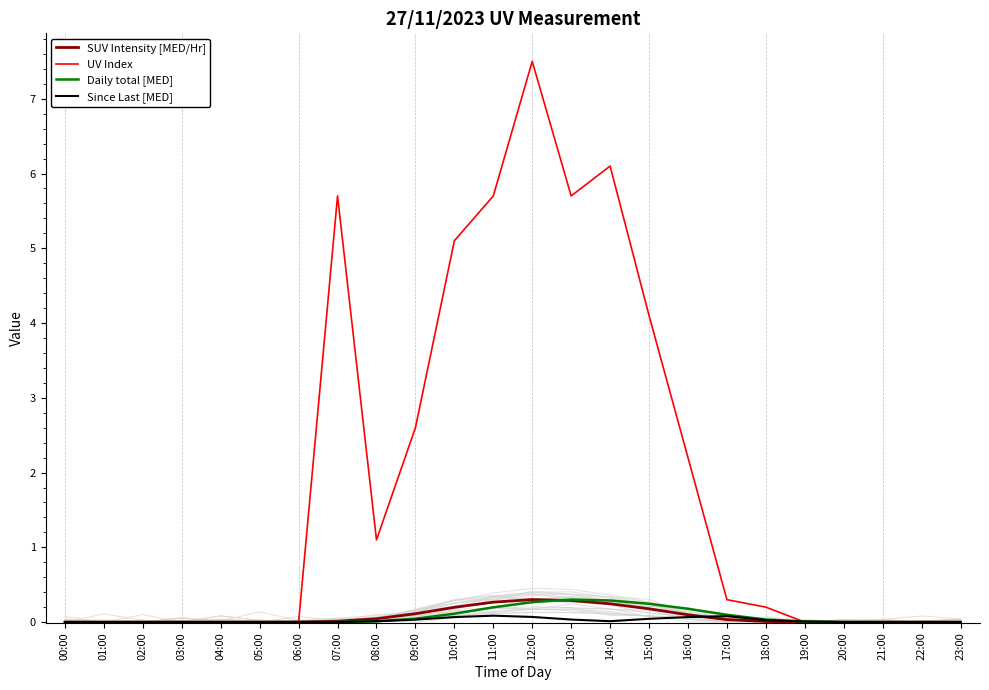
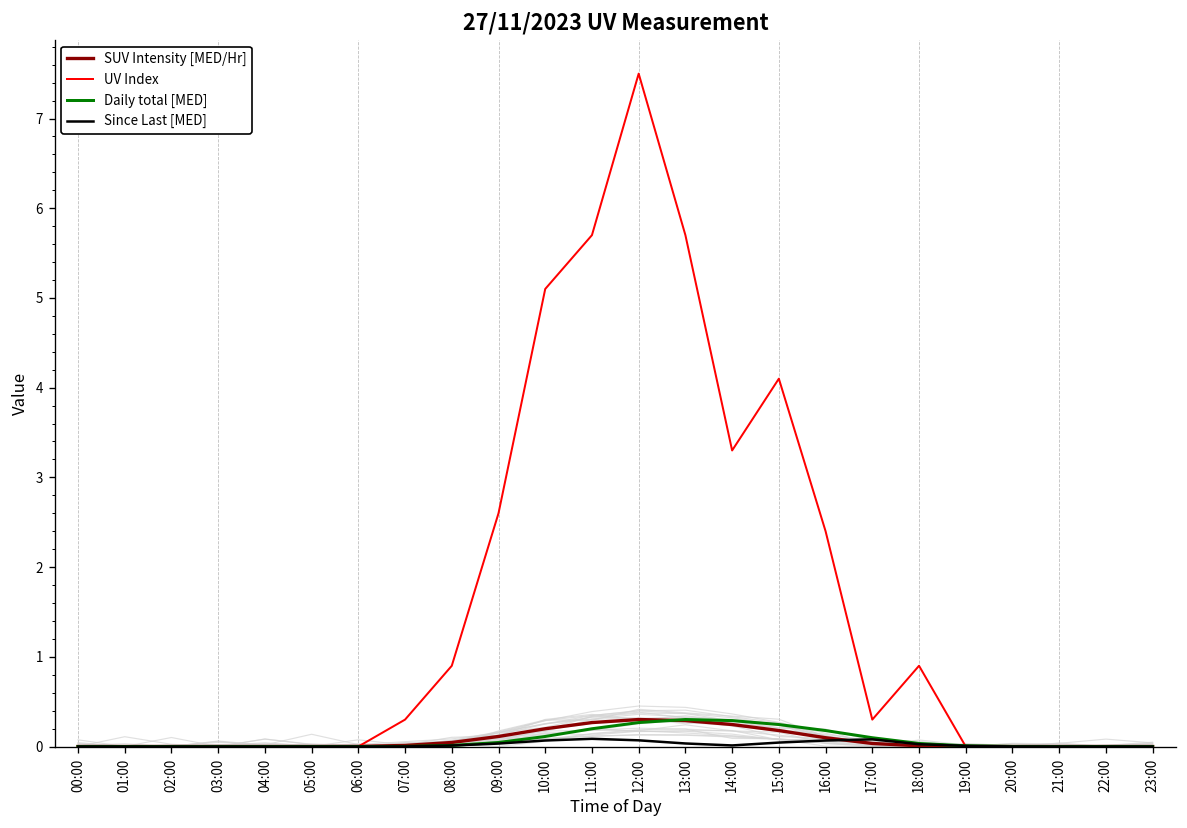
UV Index, 07:00: 5.7 -> 0.3
UV Index, 08:00: 1.1 -> 0.9
UV Index, 14:00: 6.1 -> 3.3
UV Index, 16:00: 2.2 -> 2.4
UV Index, 18:00: 0.2 -> 0.9
